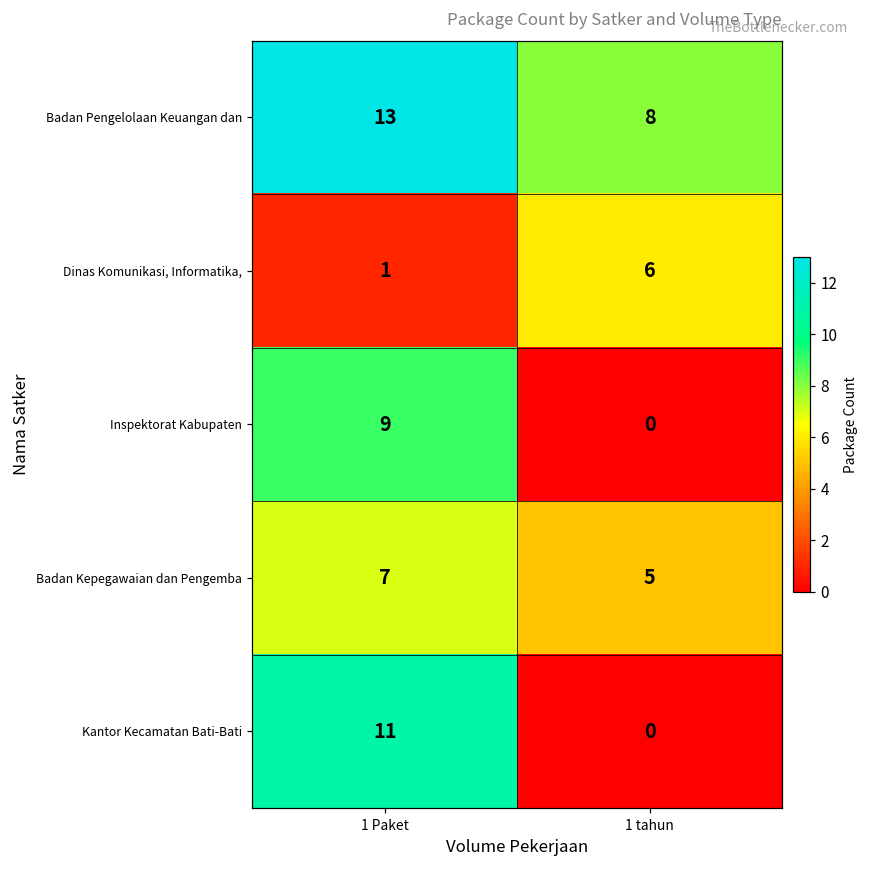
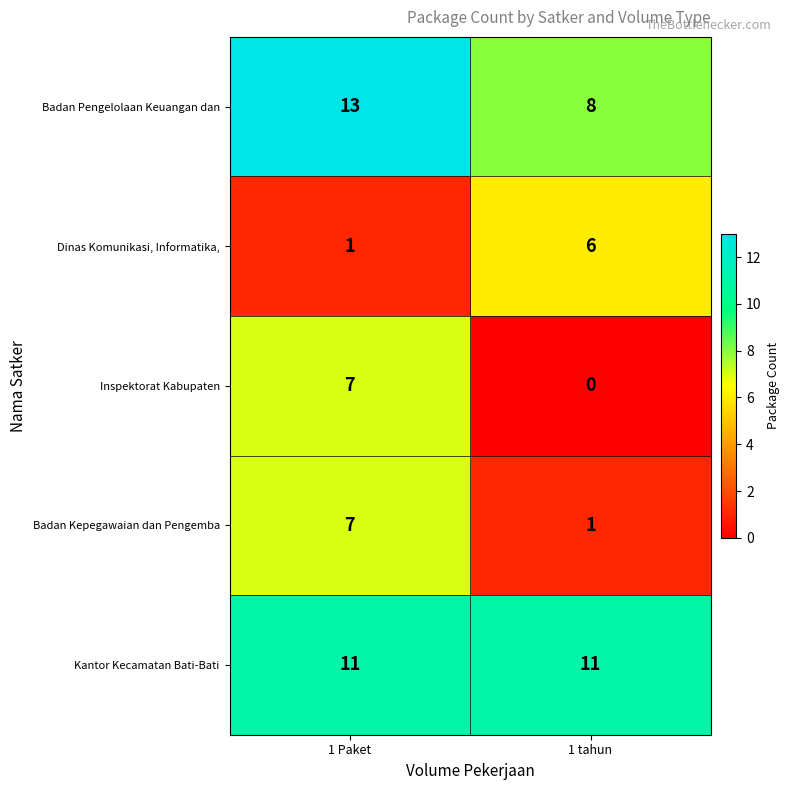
Inspektorat Kabupaten, 1 Paket: 9 -> 7
Badan Kepegawaian dan Pengemba, 1 tahun: 5 -> 1
Kantor Kecamatan Bati-Bati, 1 tahun: 0 -> 11
